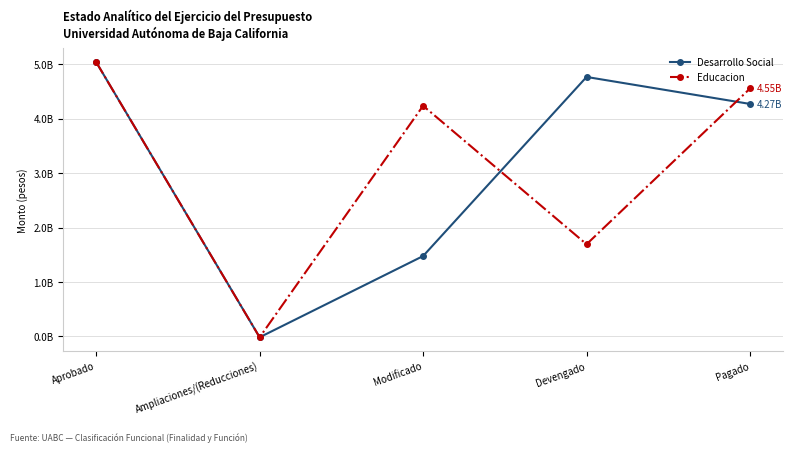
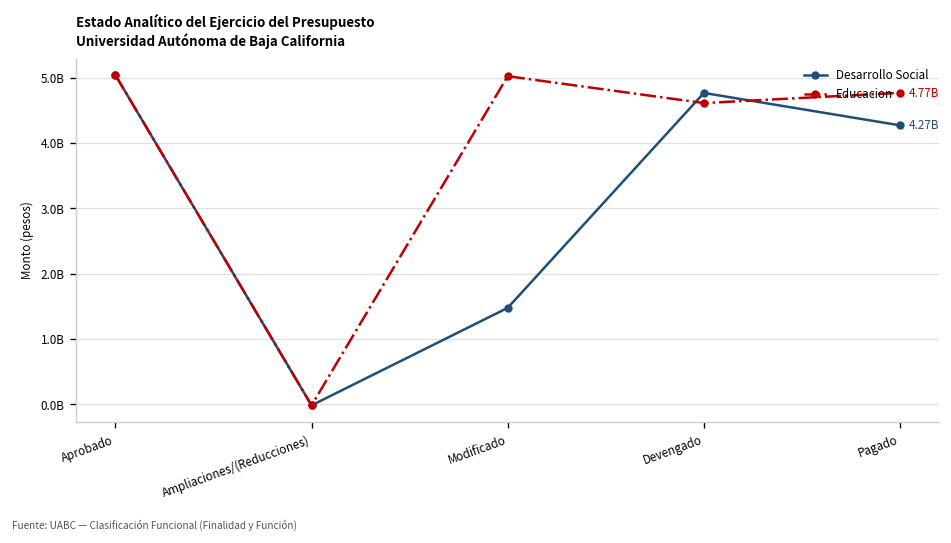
Educacion, Modificado: 4200000000 -> 5000000000
Educacion, Devengado: 1700000000 -> 4600000000
Educacion, Pagado: 4.55B -> 4.77B
